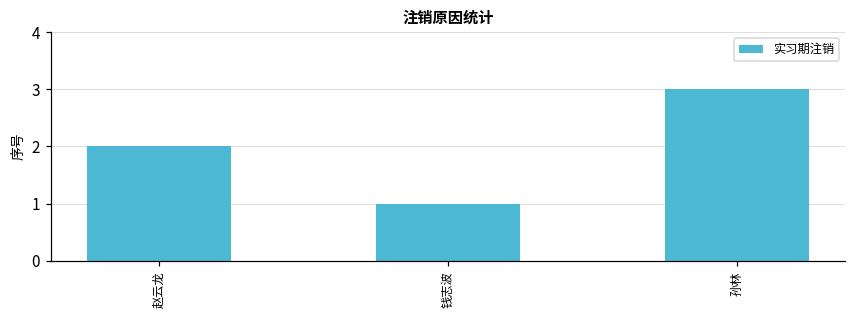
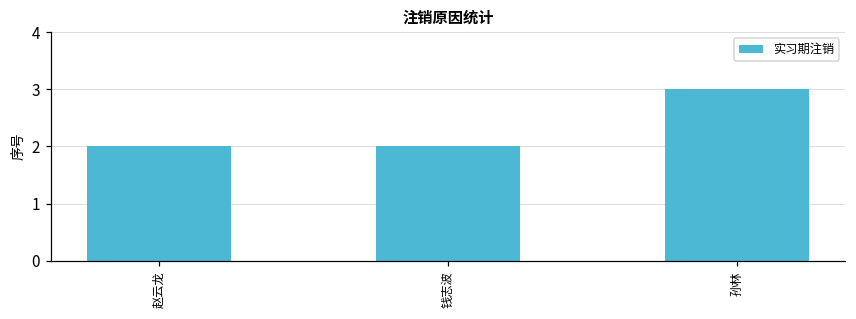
钱志波: 1 -> 2
